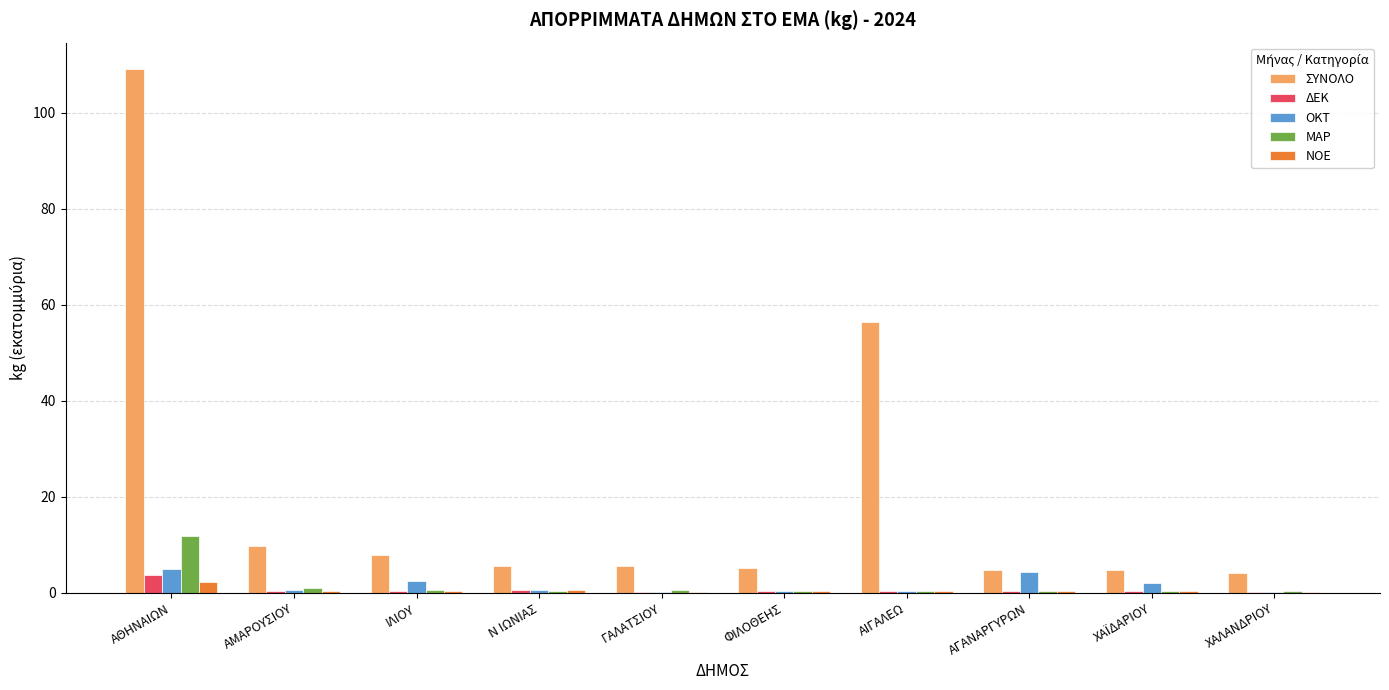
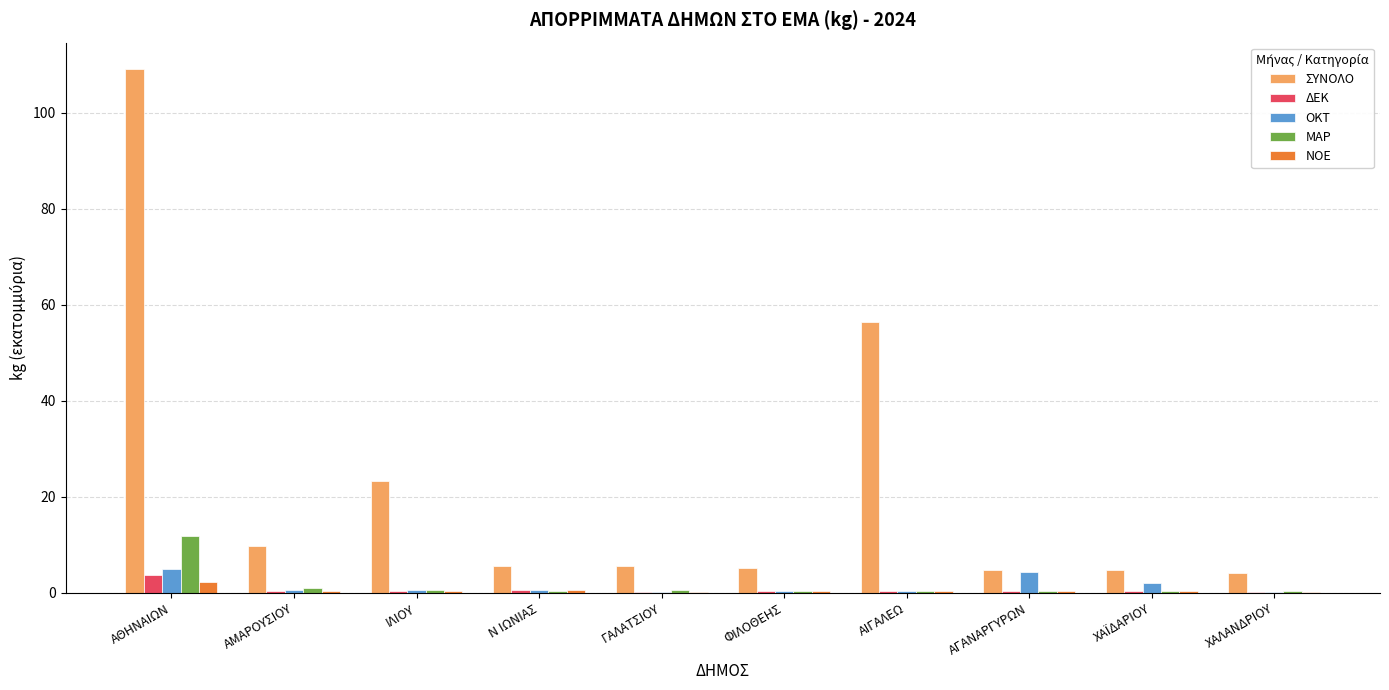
ΣΥΝΟΛΟ, ΙΛΙΟΥ: 8 -> 23
ΟΚΤ, ΙΛΙΟΥ: 3 -> 1
